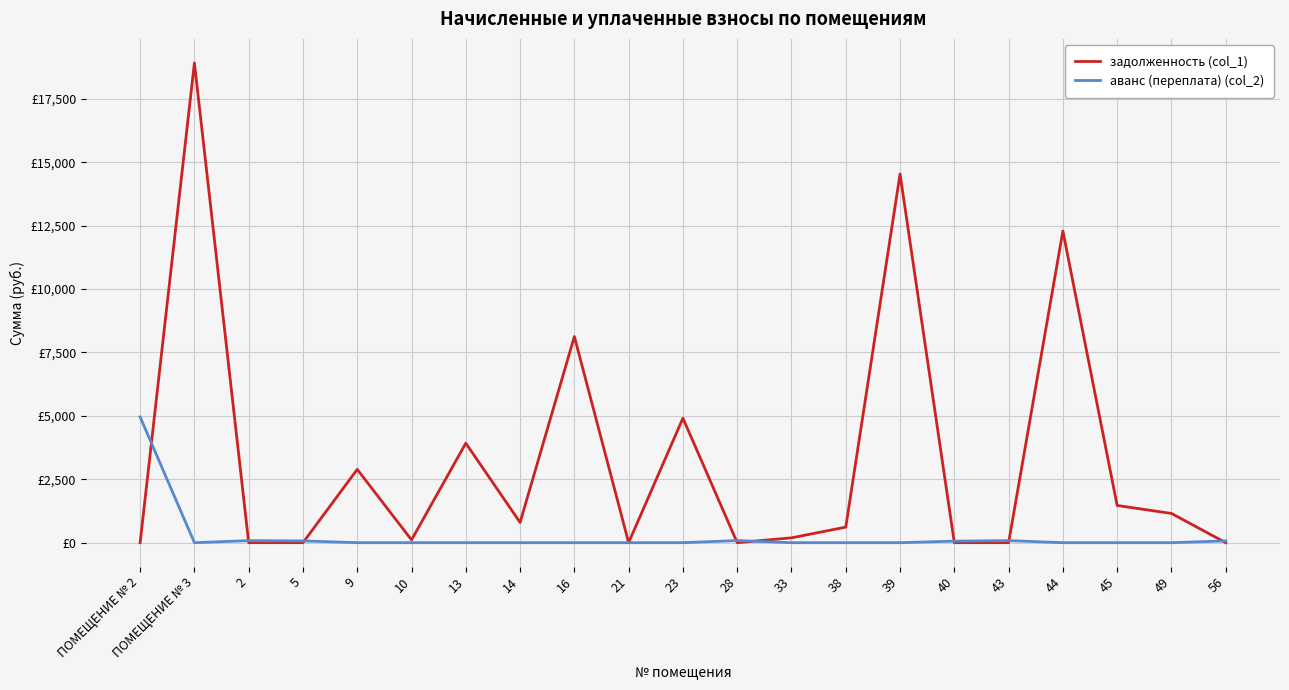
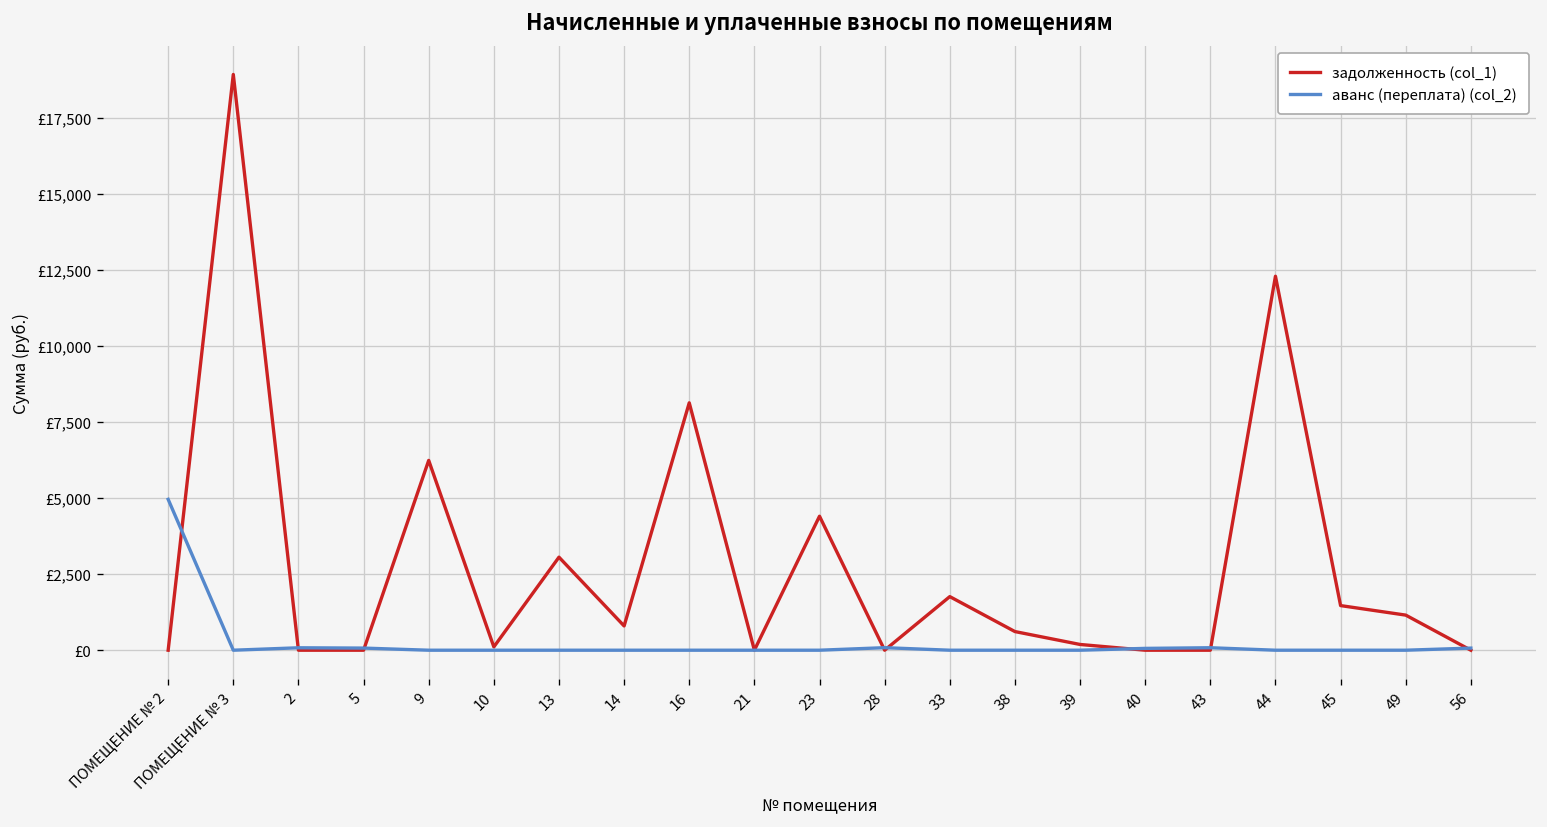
задолженность (col_1), 9: £2,900 -> £6,200
задолженность (col_1), 13: £3,900 -> £3,100
задолженность (col_1), 23: £4,900 -> £4,400
задолженность (col_1), 33: £200 -> £1,800
задолженность (col_1), 39: £14,500 -> £200
